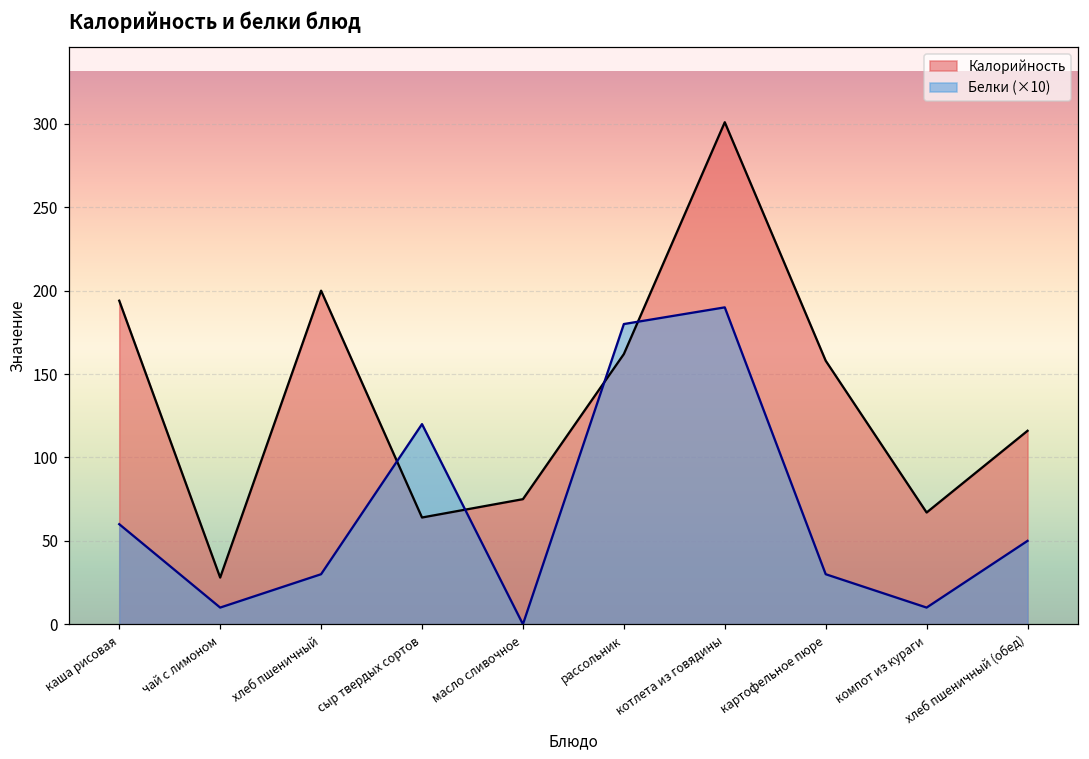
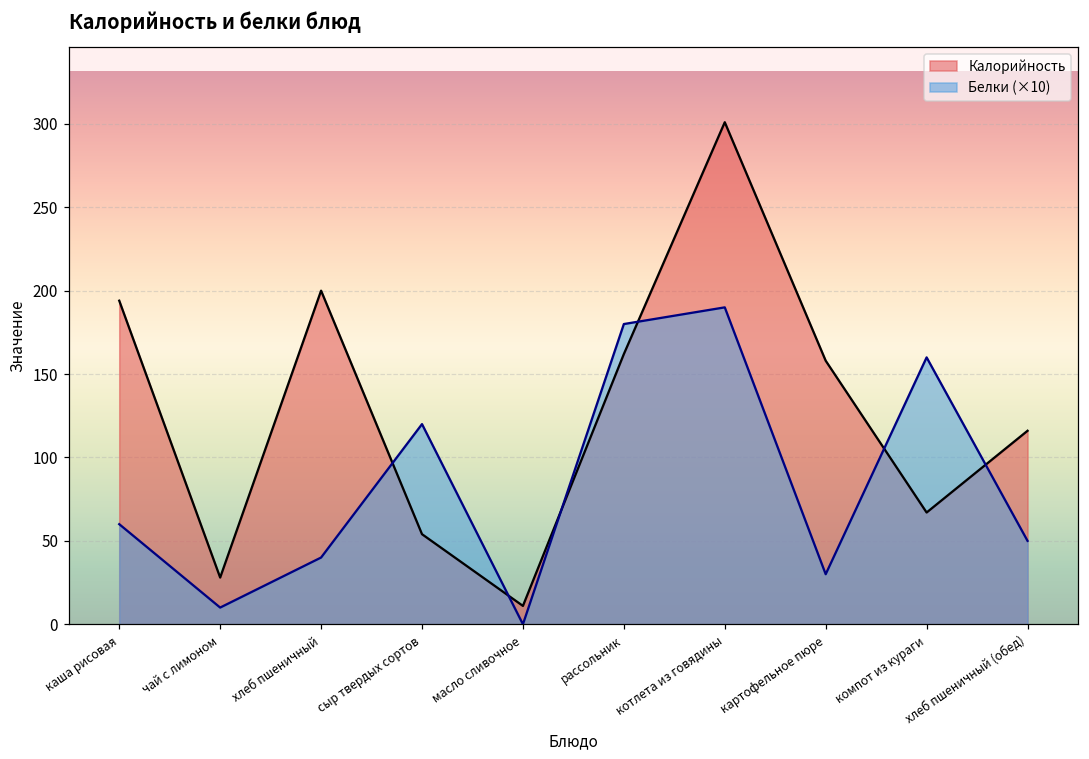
Белки (×10), хлеб пшеничный: 30 -> 40
Калорийность, сыр твердых сортов: 64 -> 54
Калорийность, масло сливочное: 75 -> 11
Белки (×10), компот из кураги: 10 -> 160
